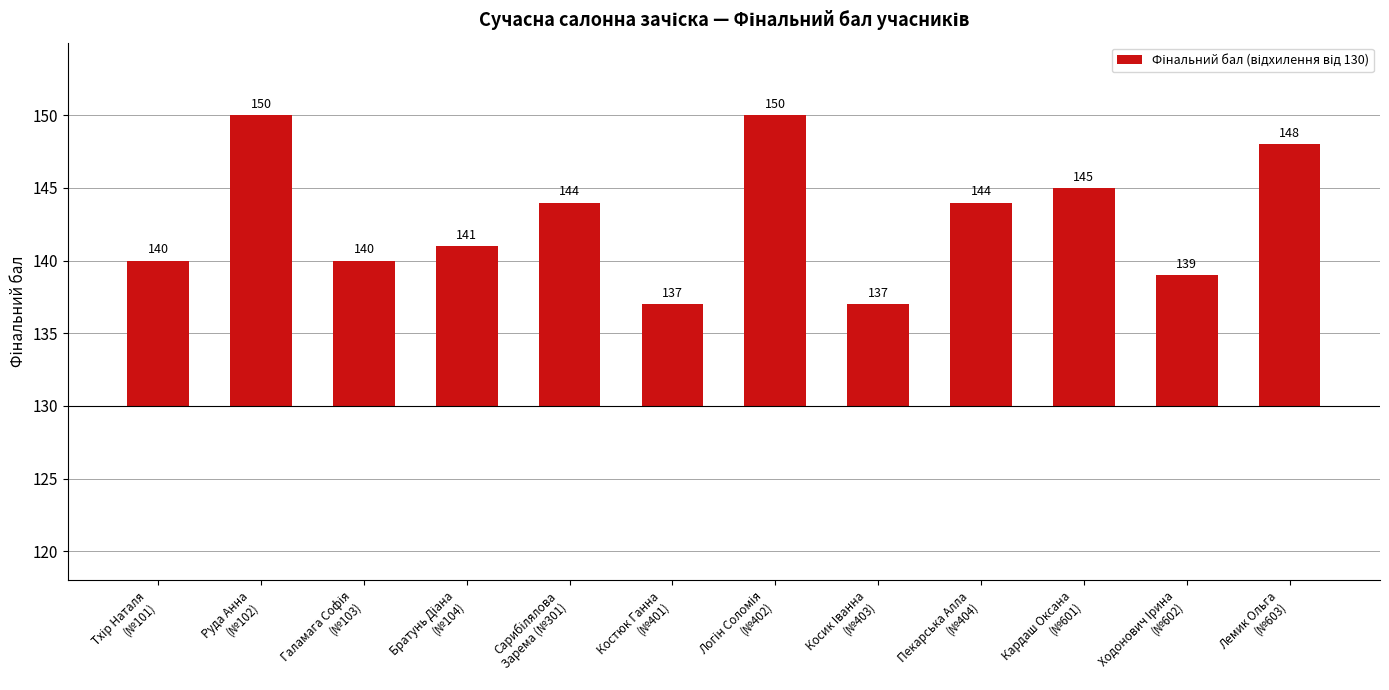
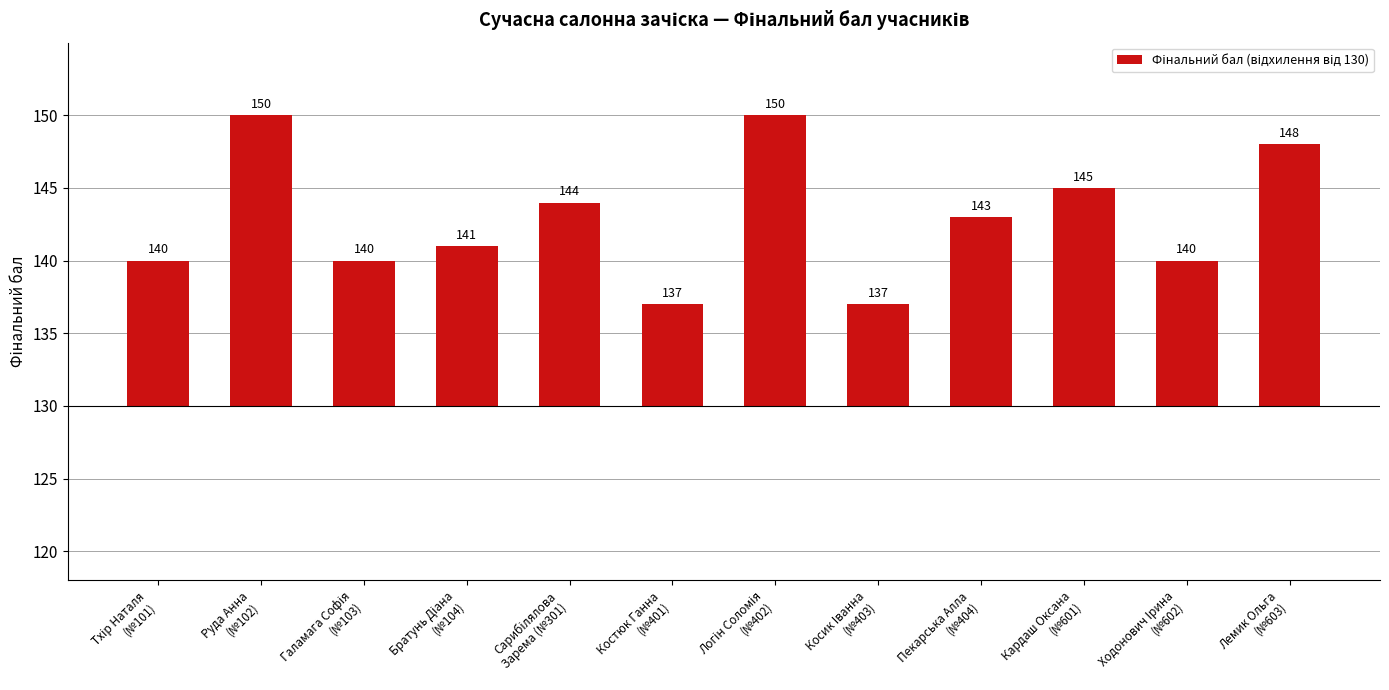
Пекарська Алла (№404): 144 -> 143
Ходонович Ірина (№602): 139 -> 140
